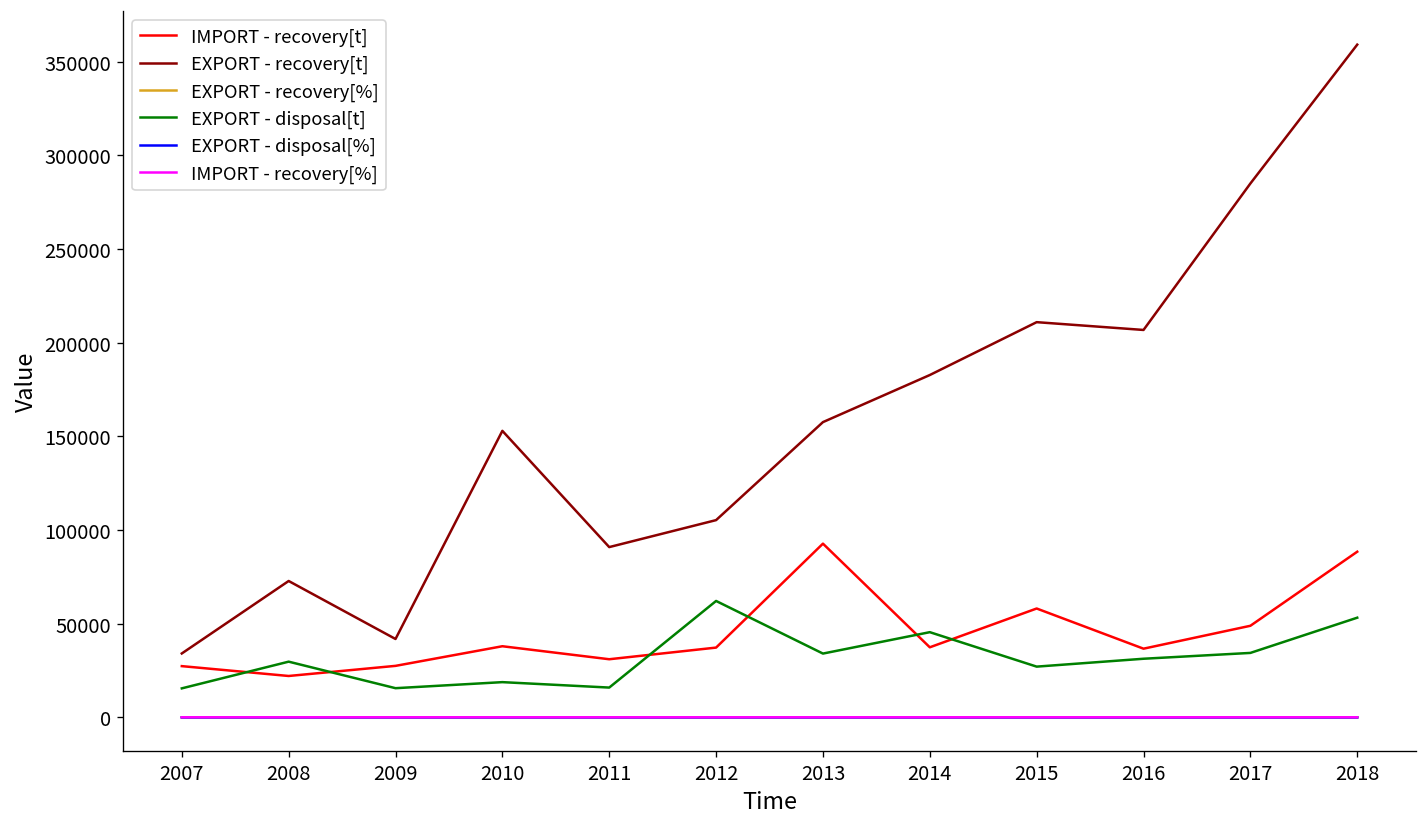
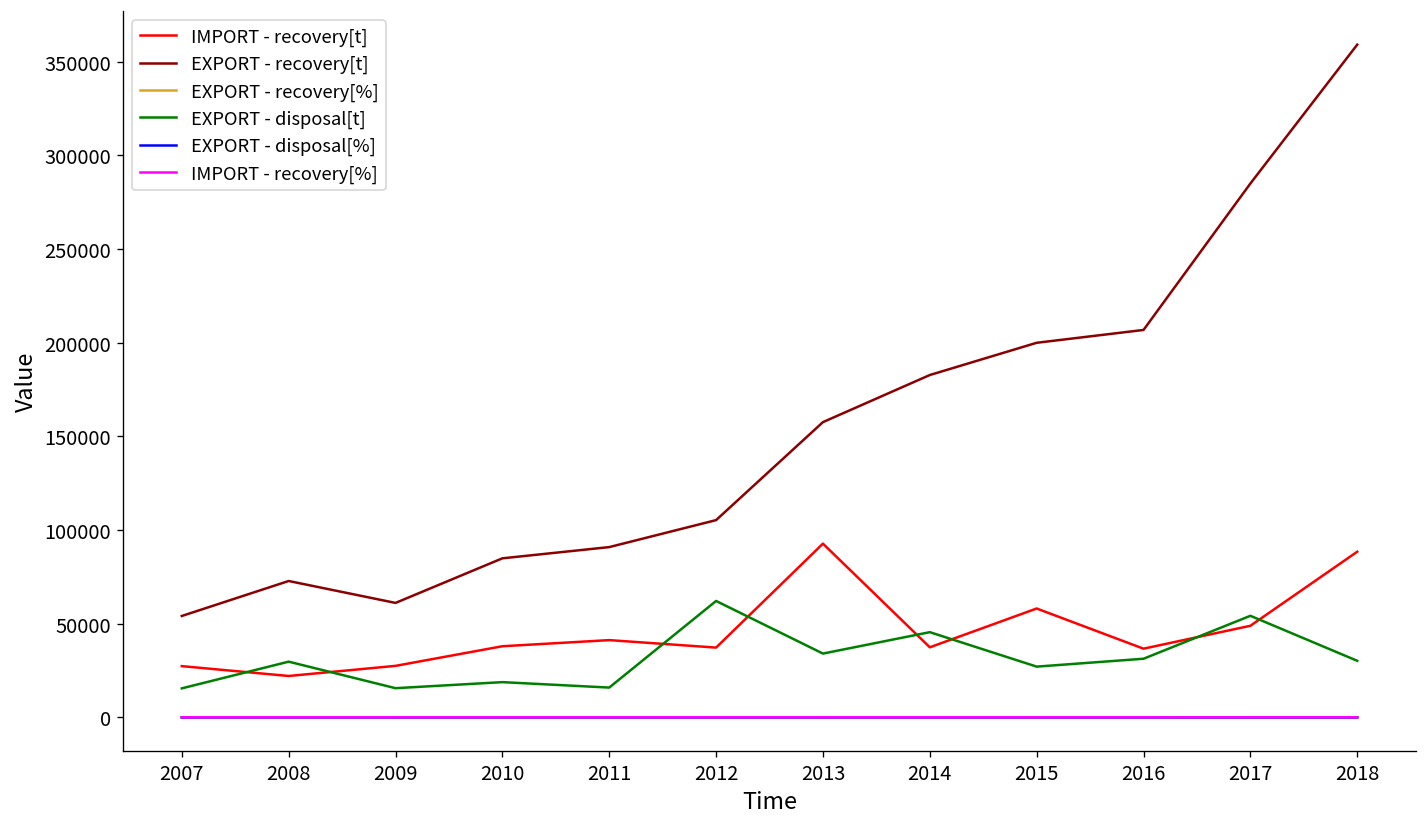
EXPORT - recovery[t], 2007: 34000 -> 54000
EXPORT - recovery[t], 2009: 42000 -> 61000
EXPORT - recovery[t], 2010: 153000 -> 85000
IMPORT - recovery[t], 2011: 31000 -> 41000
EXPORT - recovery[t], 2015: 211000 -> 200000
EXPORT - disposal[t], 2017: 34000 -> 54000
EXPORT - disposal[t], 2018: 53000 -> 30000
